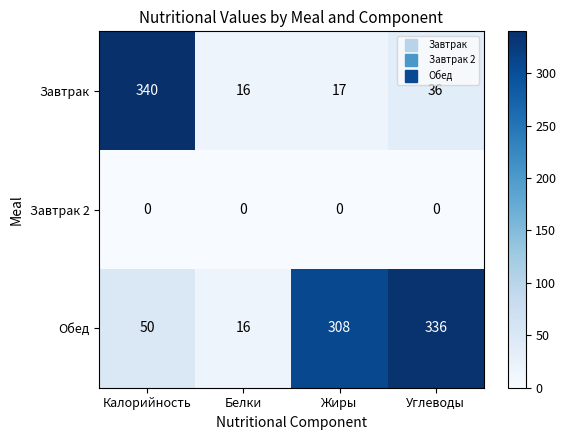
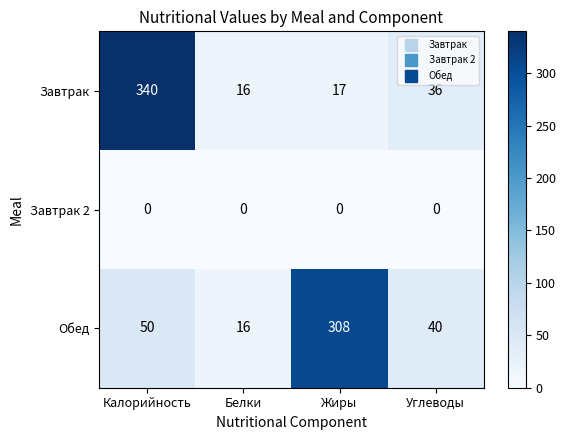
Обед, Углеводы: 336 -> 40
